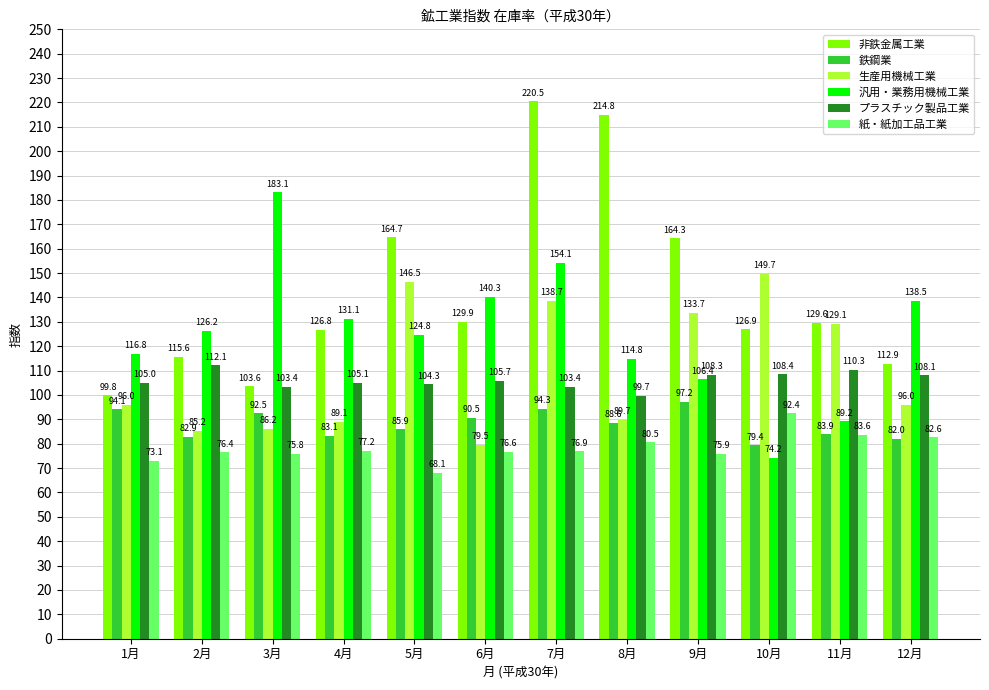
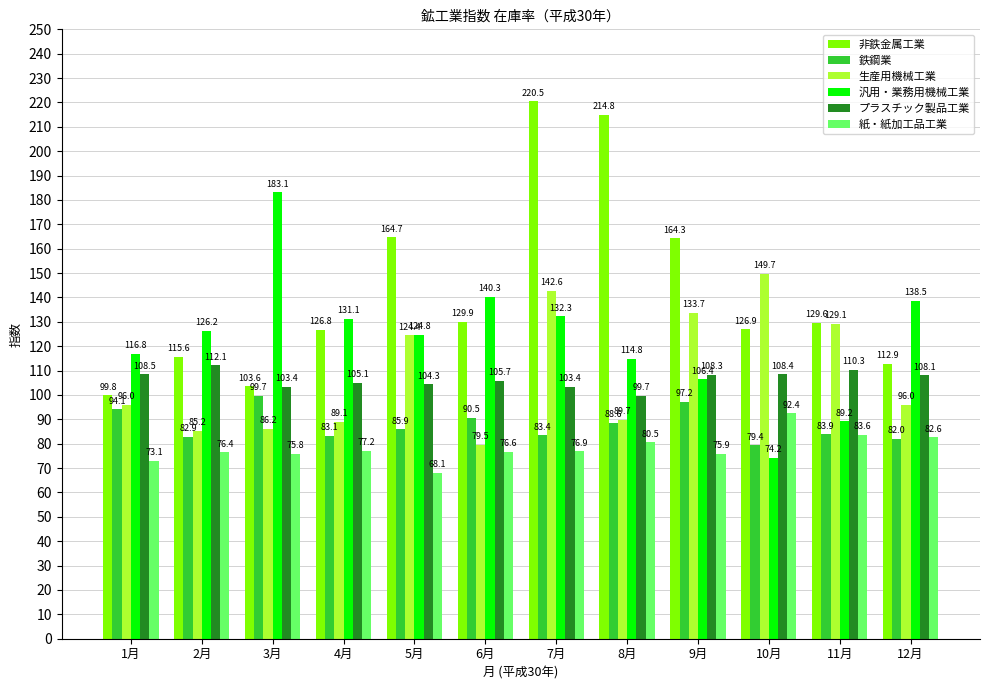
プラスチック製品工業, 1月: 105.0 -> 108.5
鉄鋼業, 3月: 92.5 -> 99.7
生産用機械工業, 5月: 146.5 -> 124.4
鉄鋼業, 7月: 94.3 -> 83.4
生産用機械工業, 7月: 138.7 -> 142.6
汎用・業務用機械工業, 7月: 154.1 -> 132.3
